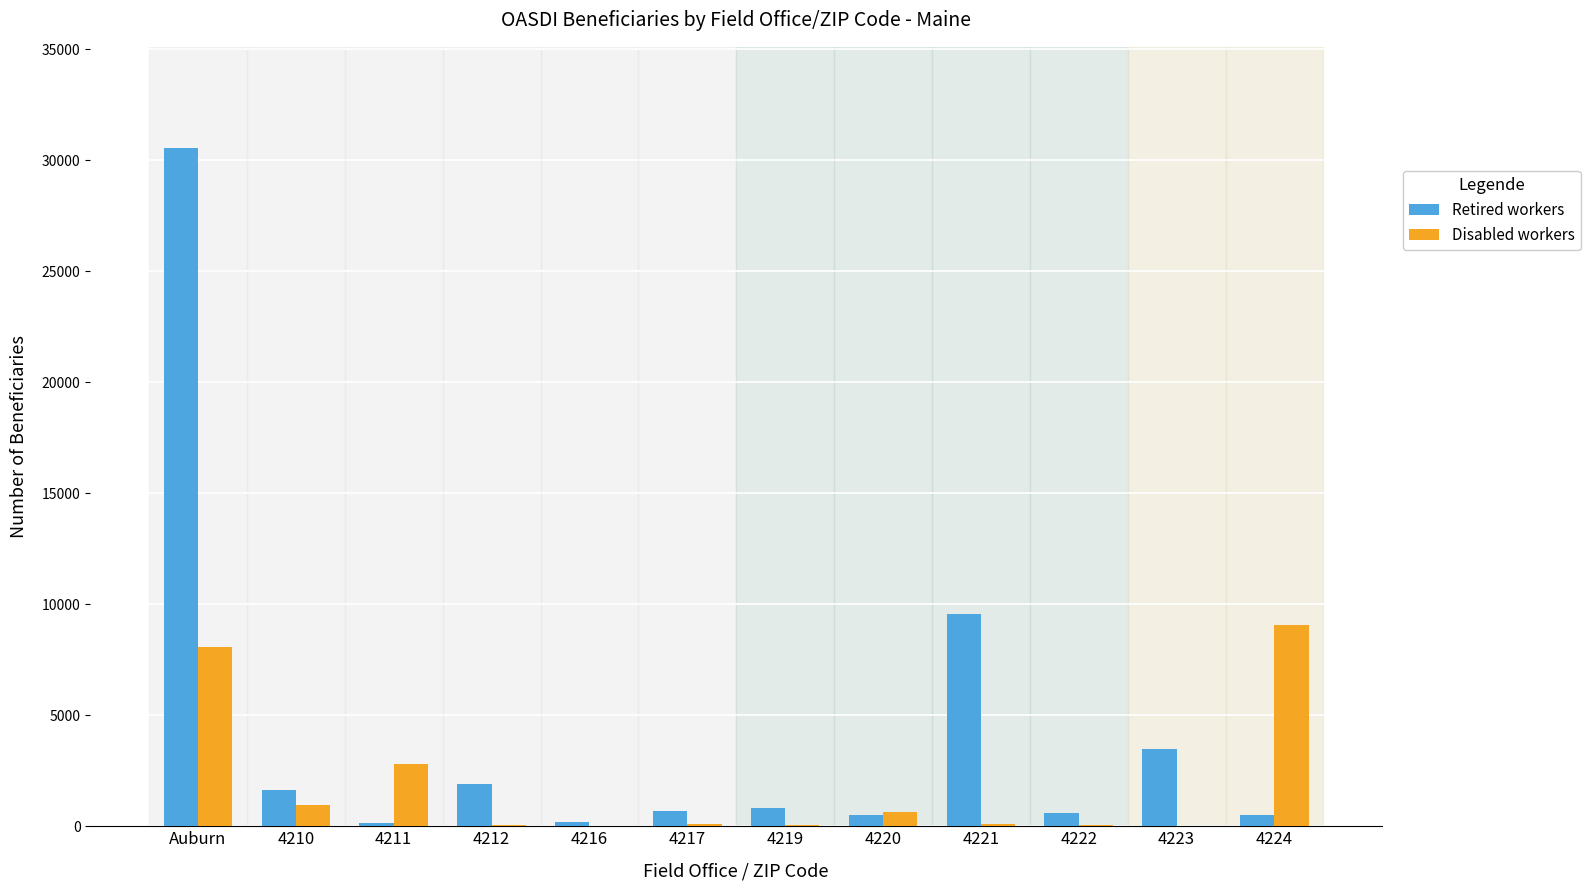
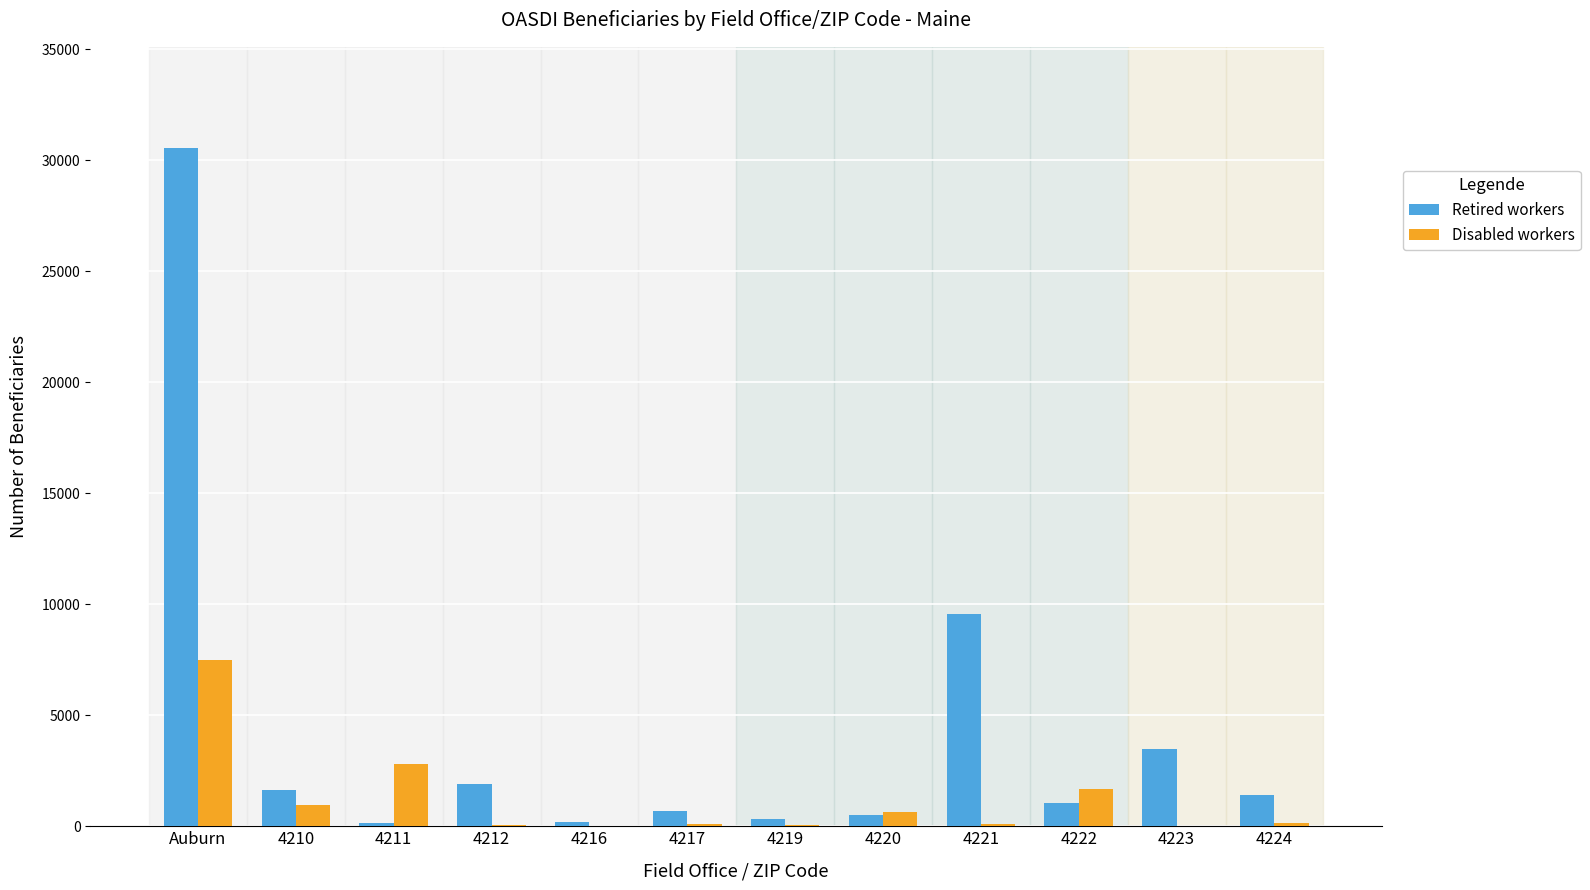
Disabled workers, Auburn: 8100 -> 7500
Retired workers, 4219: 800 -> 300
Retired workers, 4222: 600 -> 1100
Disabled workers, 4222: 100 -> 1700
Retired workers, 4224: 500 -> 1400
Disabled workers, 4224: 9100 -> 200
